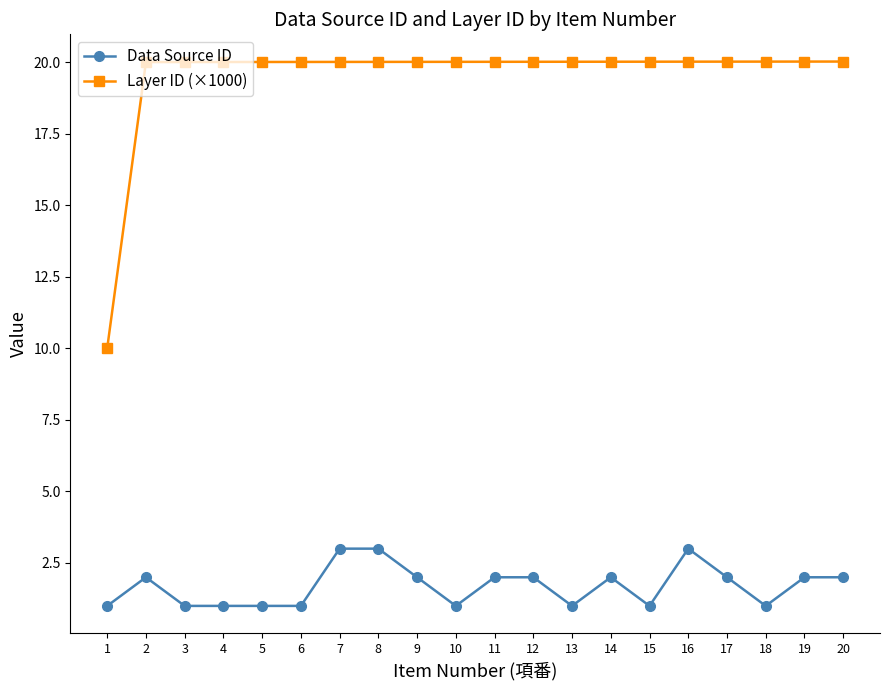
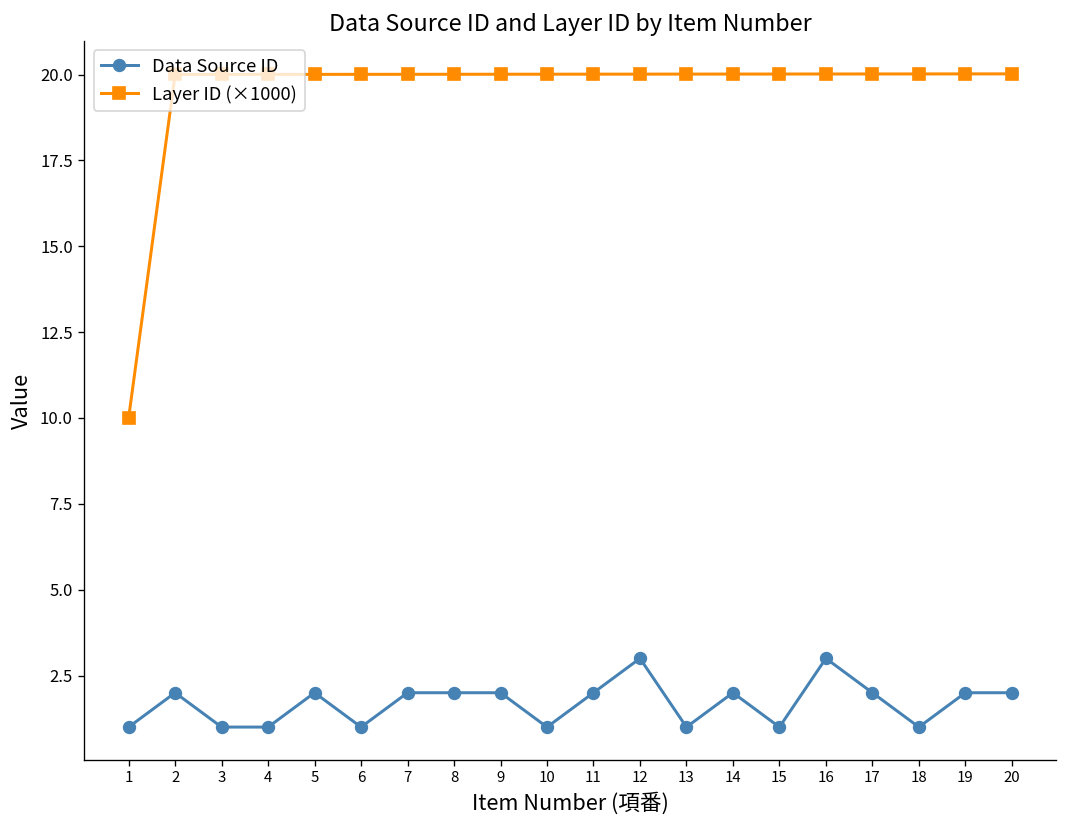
Data Source ID, 5: 1 -> 2
Data Source ID, 7: 3 -> 2
Data Source ID, 8: 3 -> 2
Data Source ID, 12: 2 -> 3
